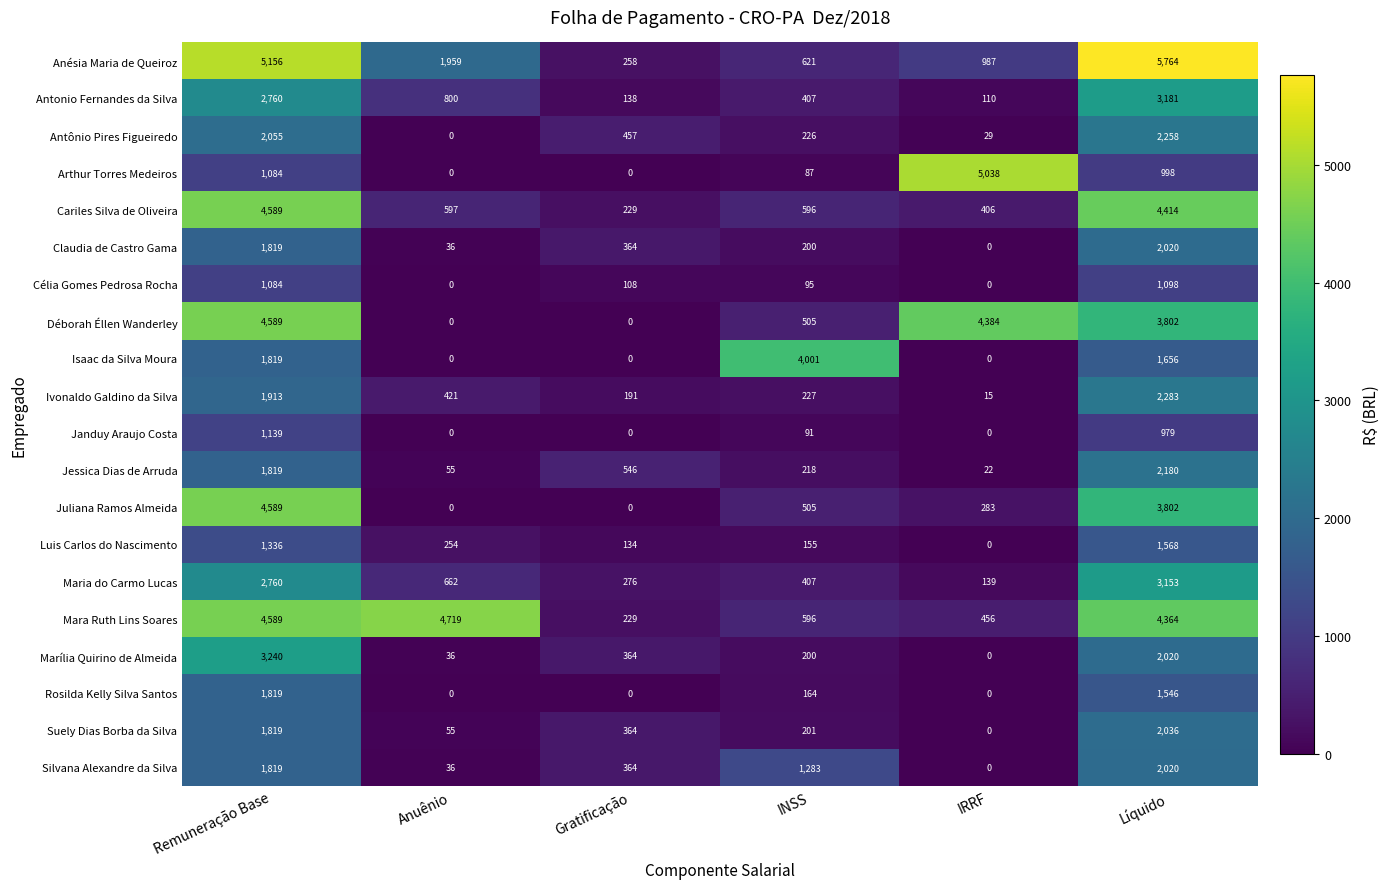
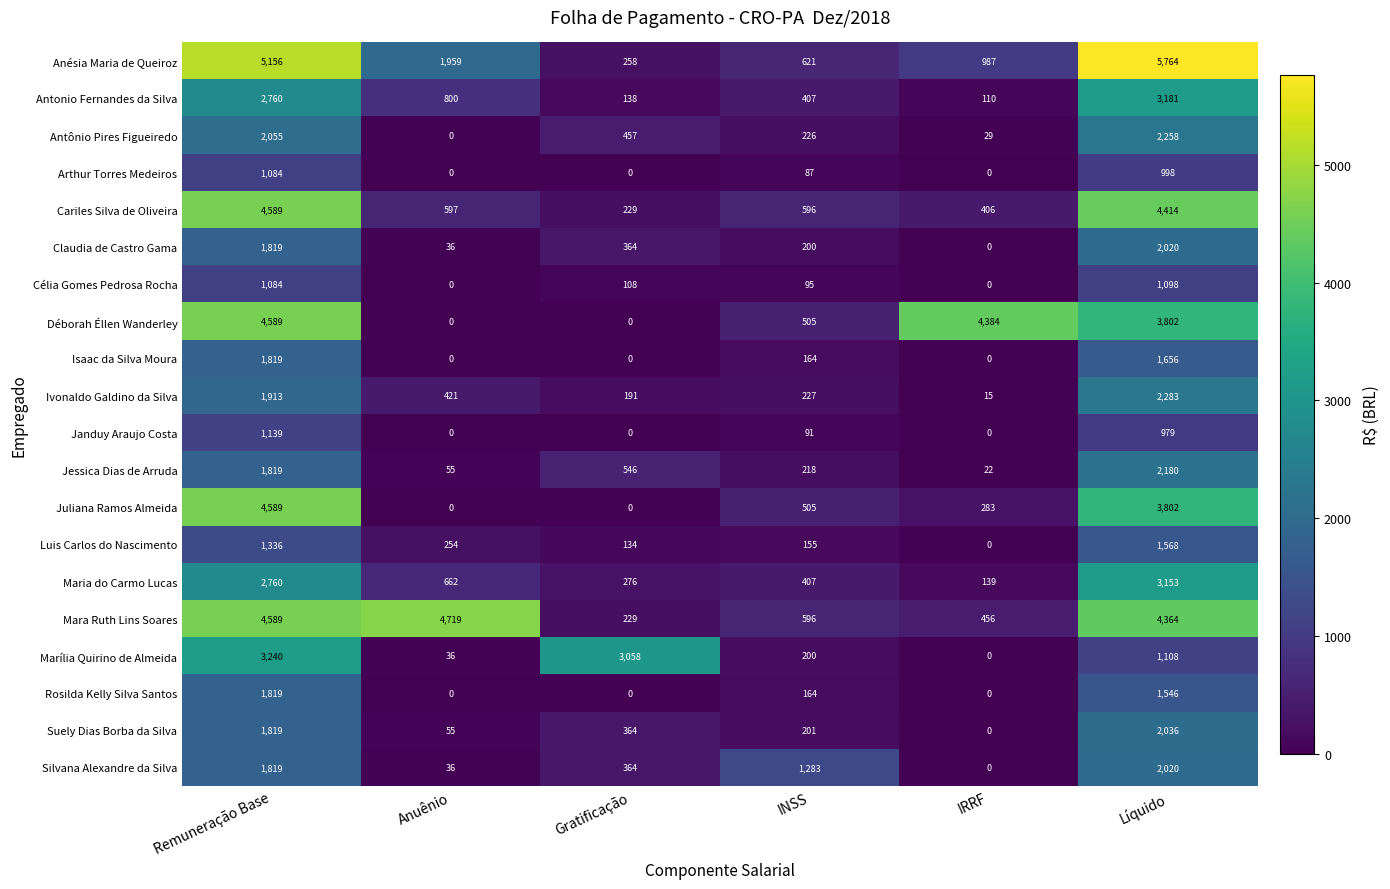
Arthur Torres Medeiros, IRRF: 5,038 -> 0
Isaac da Silva Moura, INSS: 4,001 -> 164
Marília Quirino de Almeida, Gratificação: 364 -> 3,058
Marília Quirino de Almeida, Líquido: 2,020 -> 1,108
